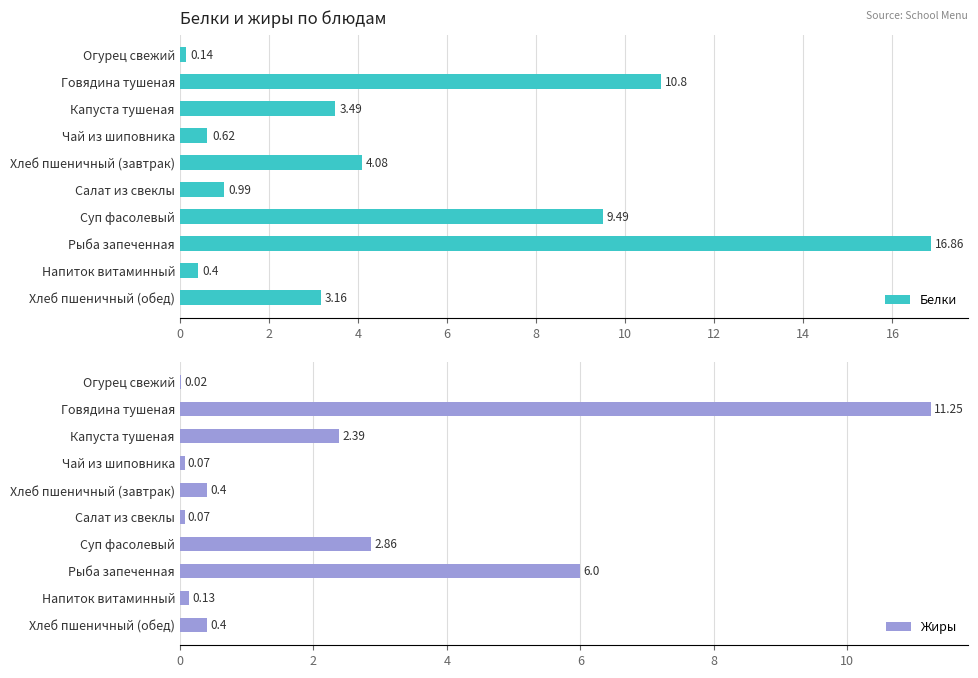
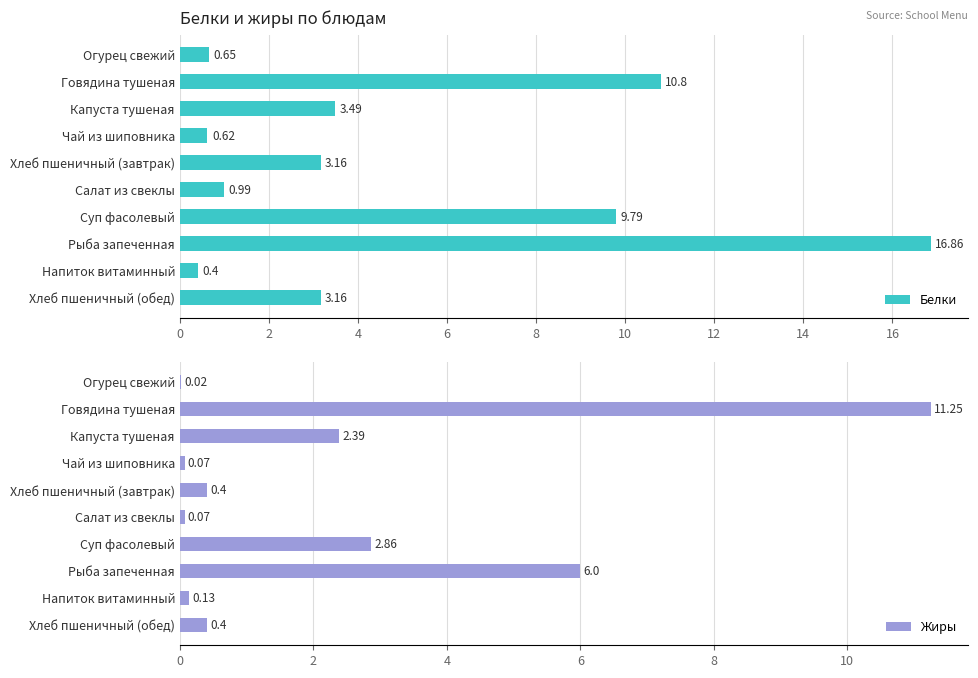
Белки и жиры по блюдам, Огурец свежий: 0.14 -> 0.65
Белки и жиры по блюдам, Хлеб пшеничный (завтрак): 4.08 -> 3.16
Белки и жиры по блюдам, Суп фасолевый: 9.49 -> 9.79
